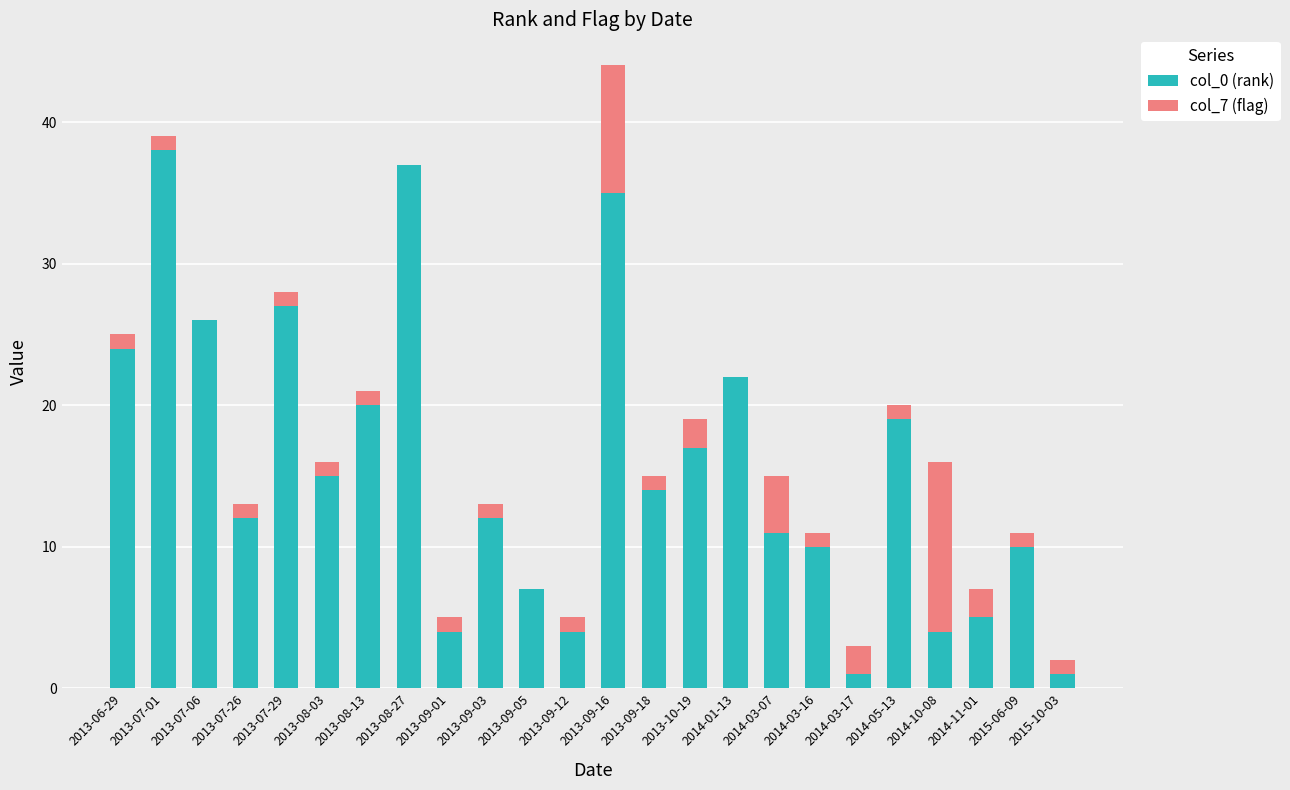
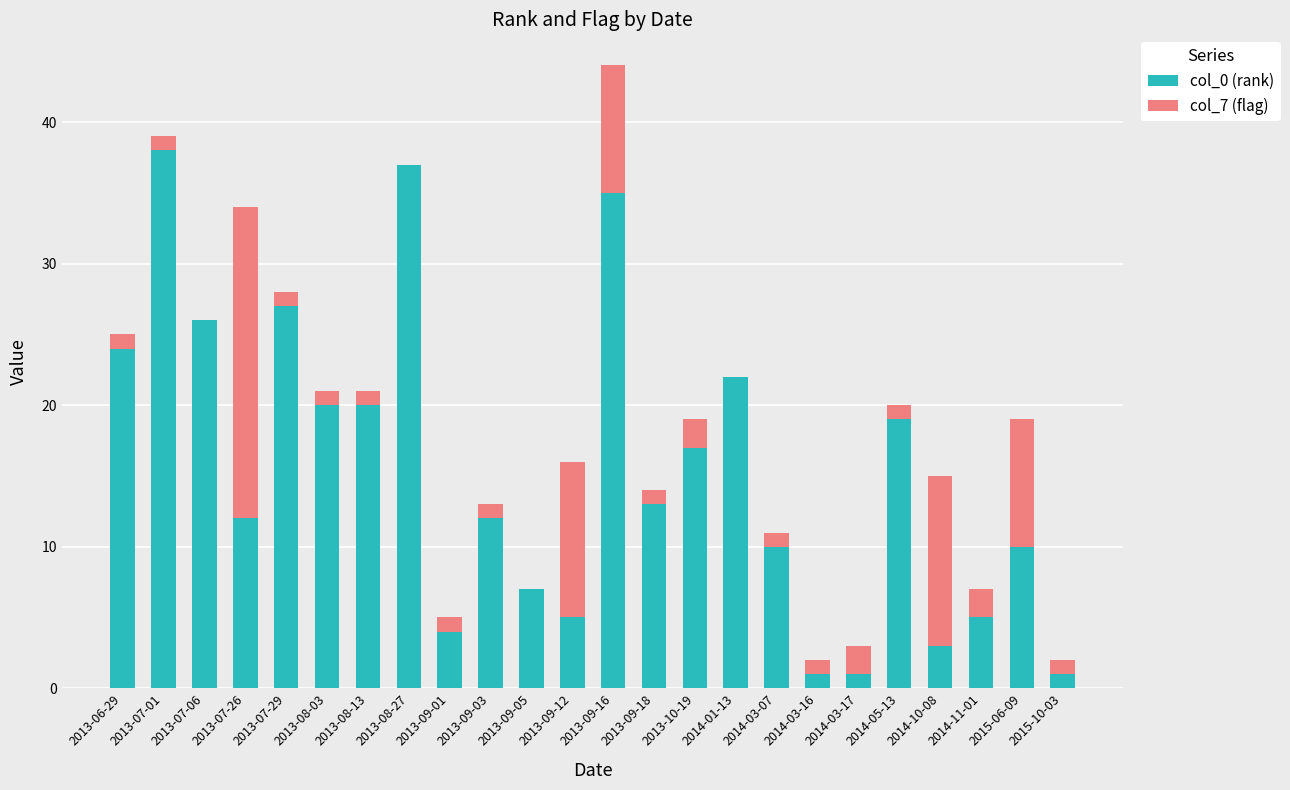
col_7 (flag), 2013-07-26: 1 -> 22
col_0 (rank), 2013-08-03: 15 -> 20
col_0 (rank), 2013-09-12: 4 -> 5
col_7 (flag), 2013-09-12: 1 -> 11
col_0 (rank), 2013-09-18: 14 -> 13
col_0 (rank), 2014-03-07: 11 -> 10
col_7 (flag), 2014-03-07: 4 -> 1
col_0 (rank), 2014-03-16: 10 -> 1
col_0 (rank), 2014-10-08: 4 -> 3
col_7 (flag), 2015-06-09: 1 -> 9
